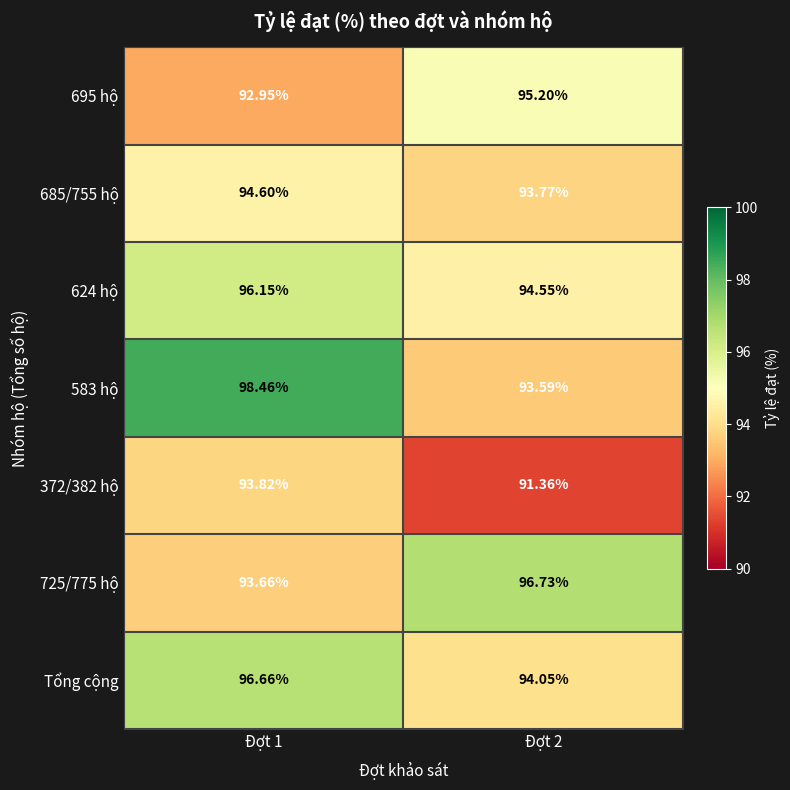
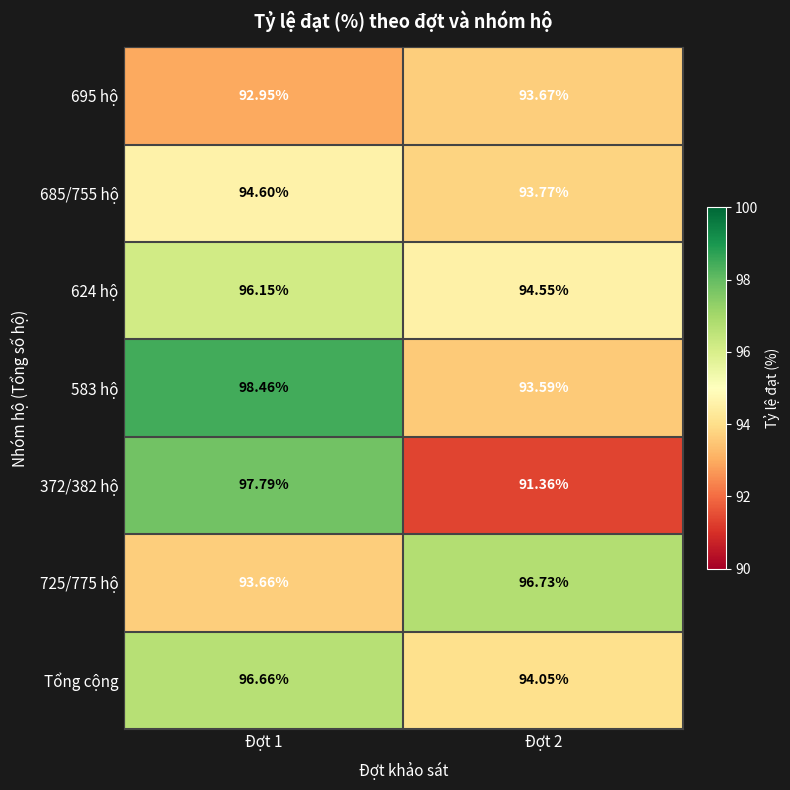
695 hộ, Đợt 2: 95.20% -> 93.67%
372/382 hộ, Đợt 1: 93.82% -> 97.79%
